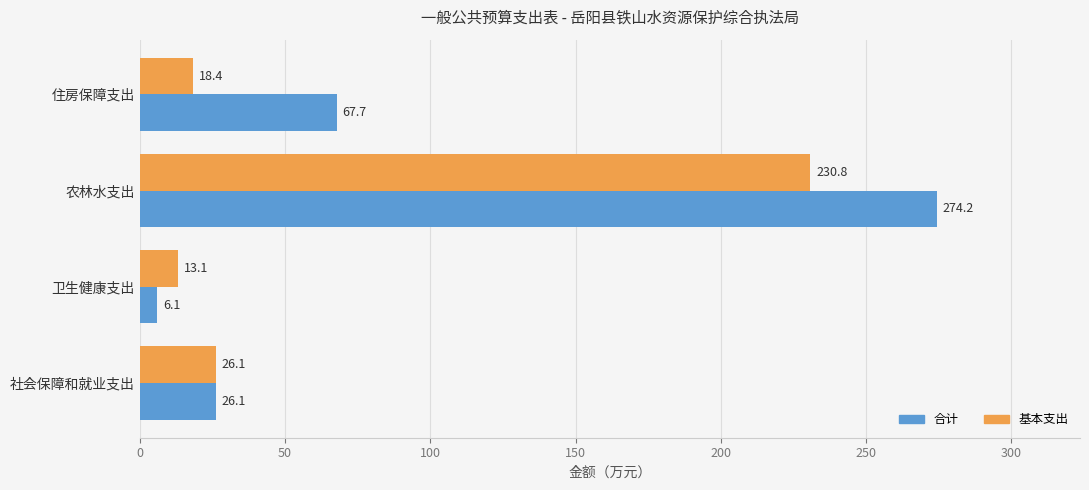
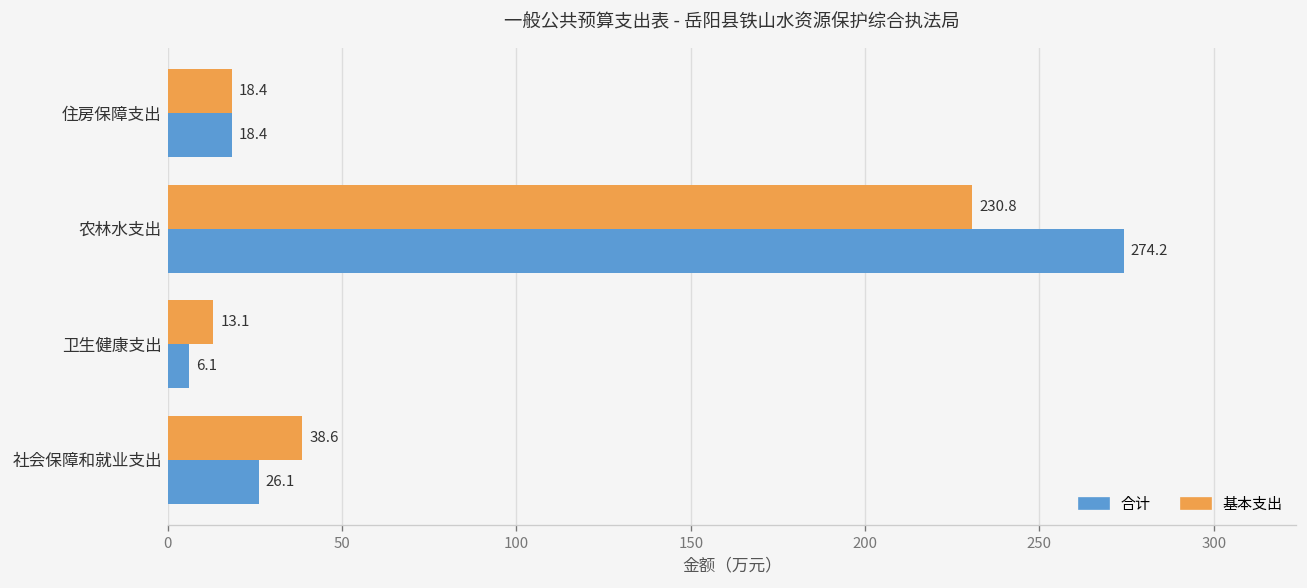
合计, 住房保障支出: 67.7 -> 18.4
基本支出, 社会保障和就业支出: 26.1 -> 38.6
